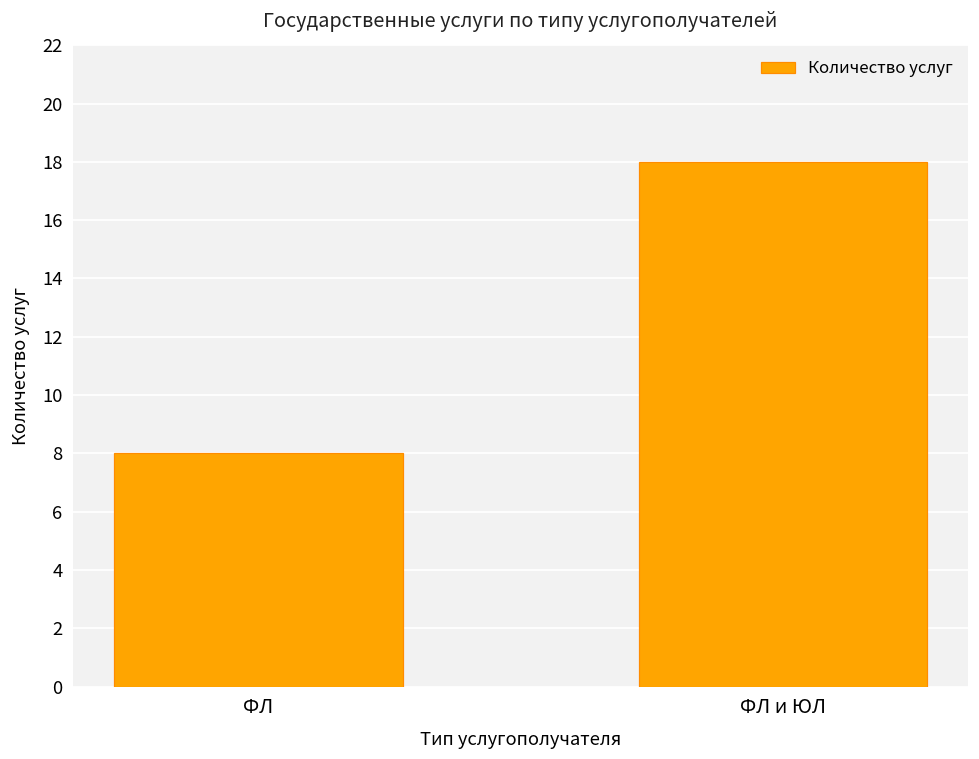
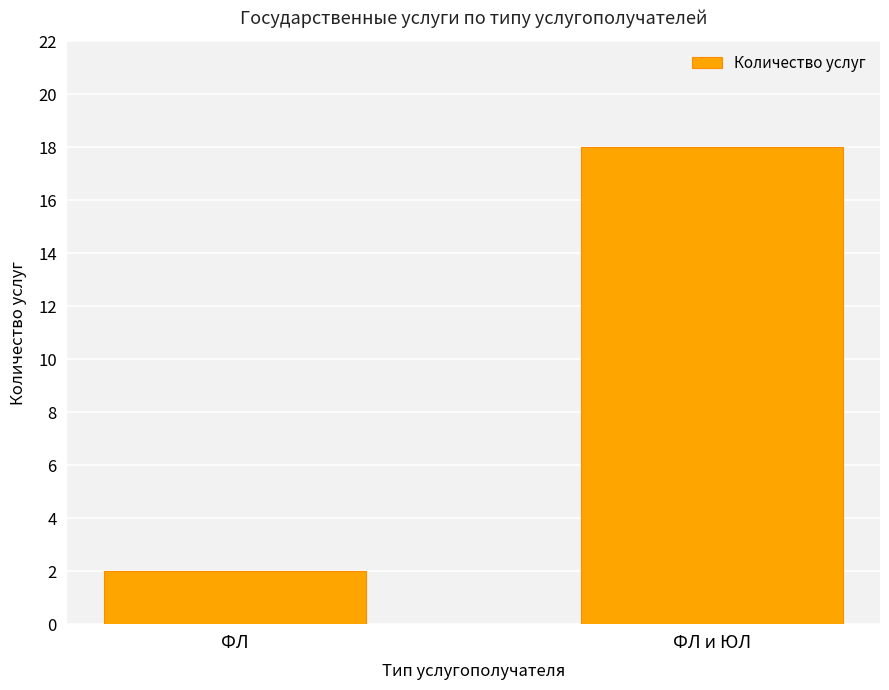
ФЛ: 8 -> 2
